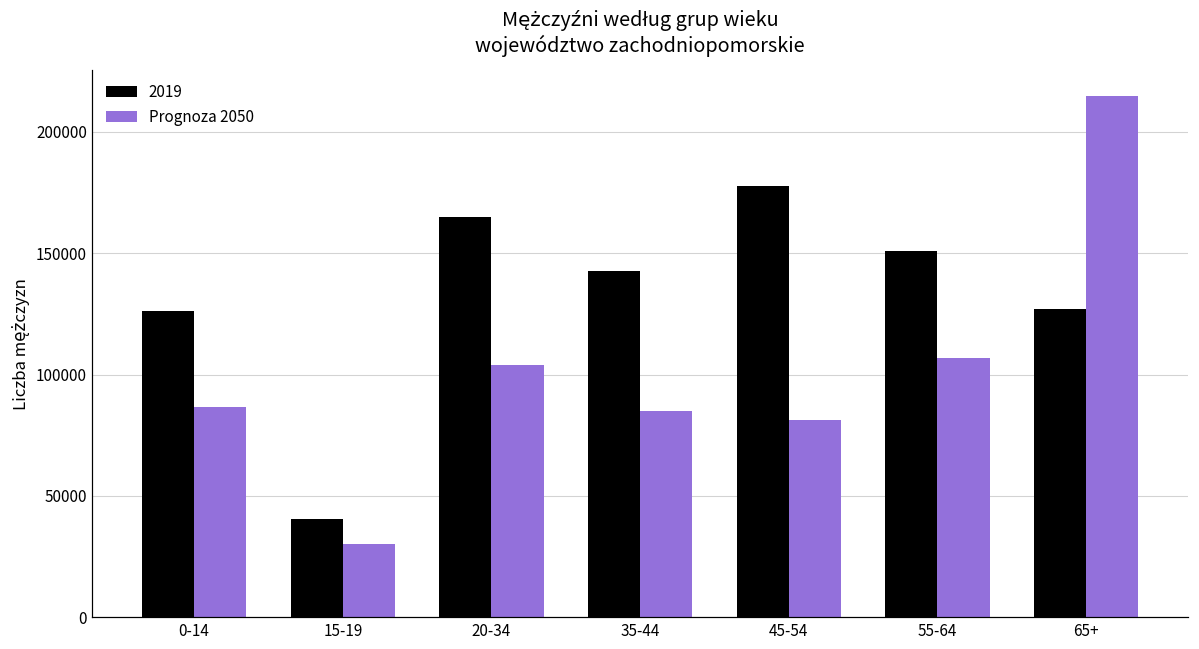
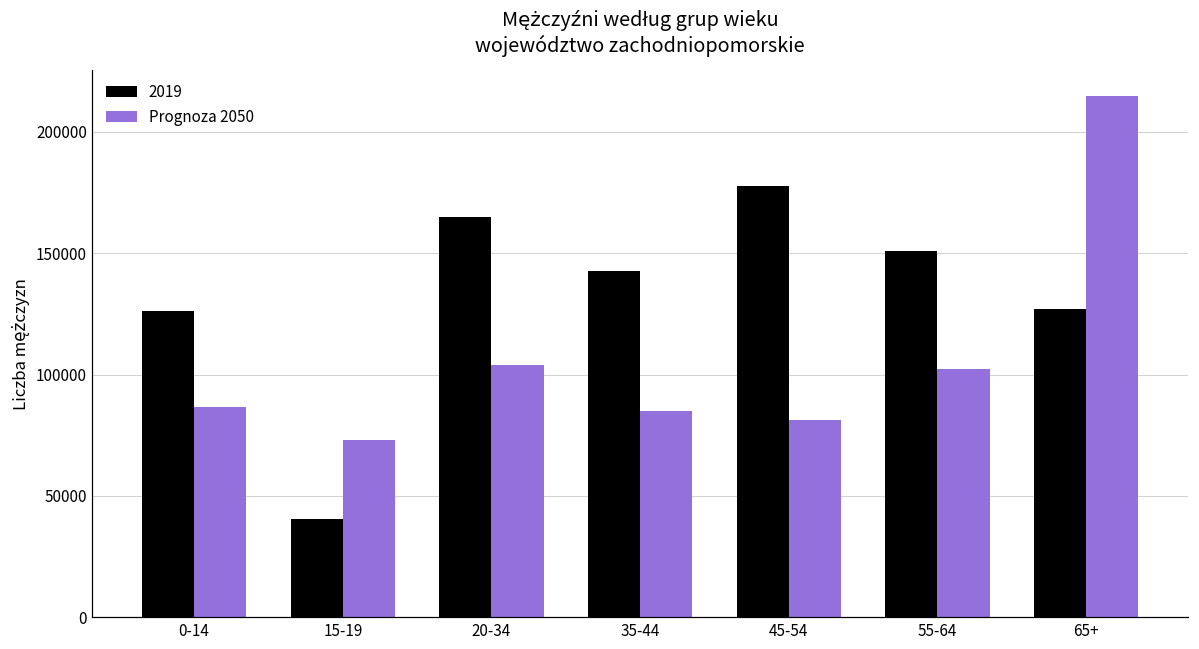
Prognoza 2050, 15-19: 30000 -> 73000
Prognoza 2050, 55-64: 107000 -> 102000
